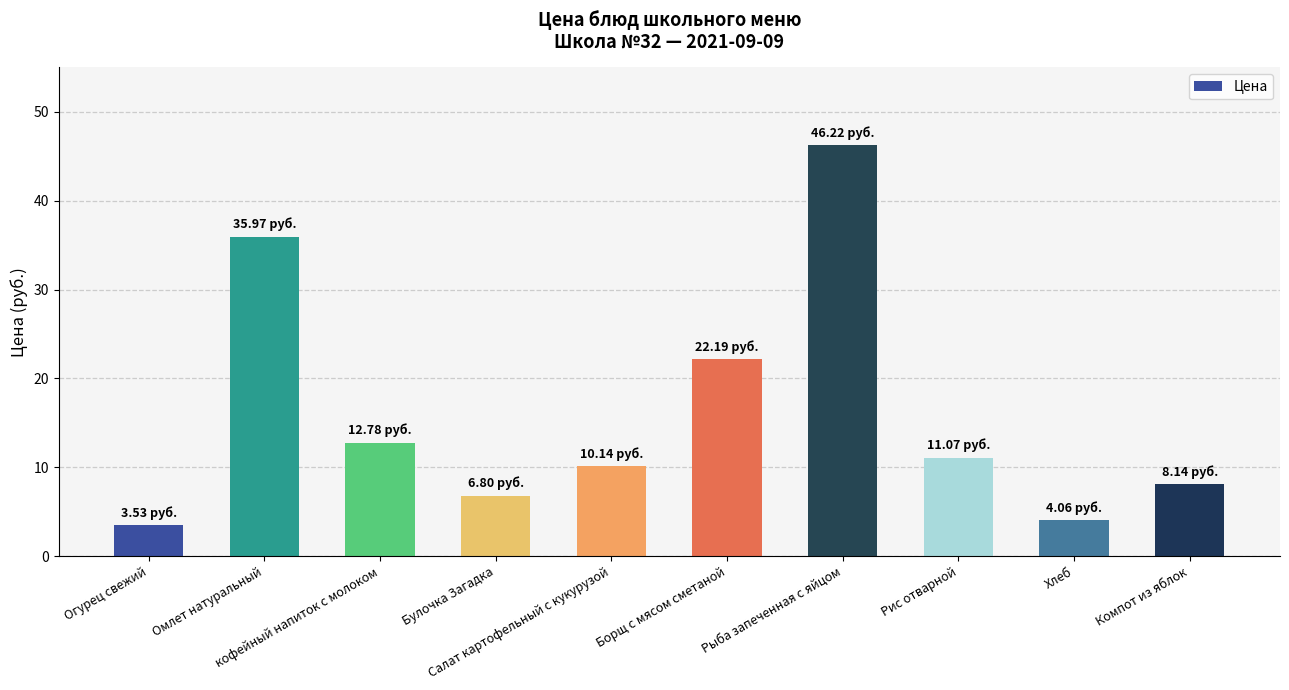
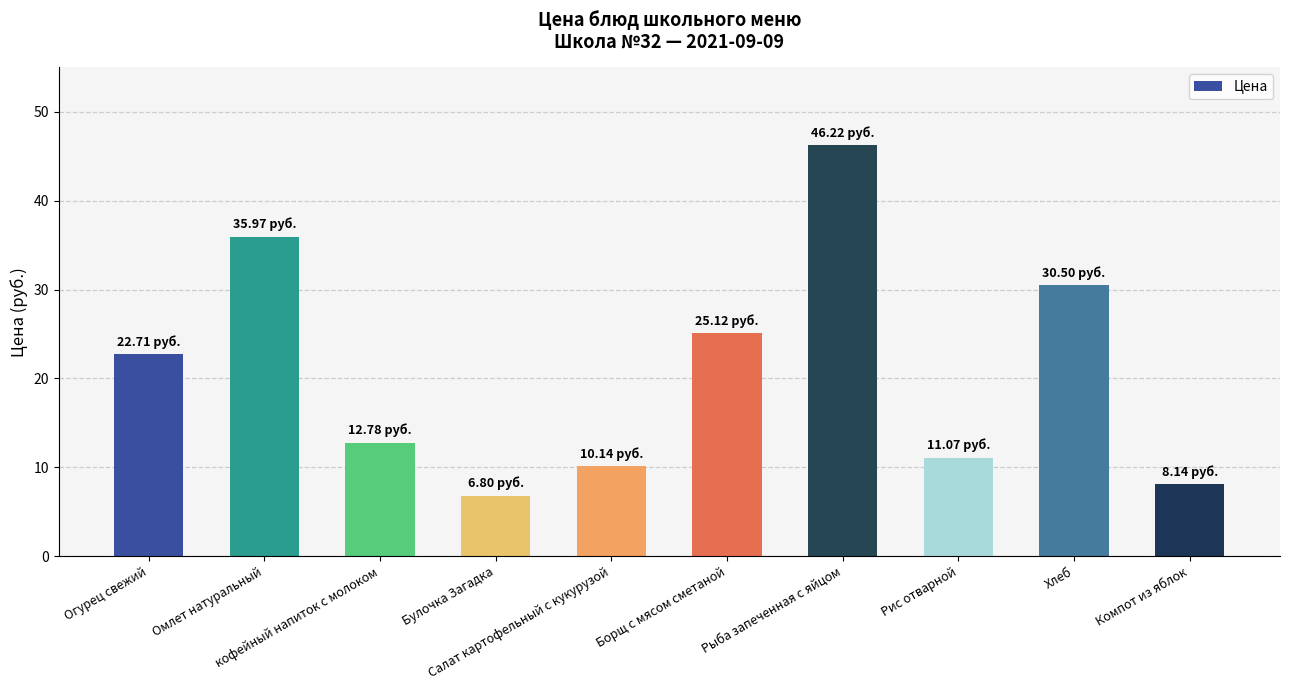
Огурец свежий: 3.53 -> 22.71
Борщ с мясом сметаной: 22.19 -> 25.12
Хлеб: 4.06 -> 30.50
